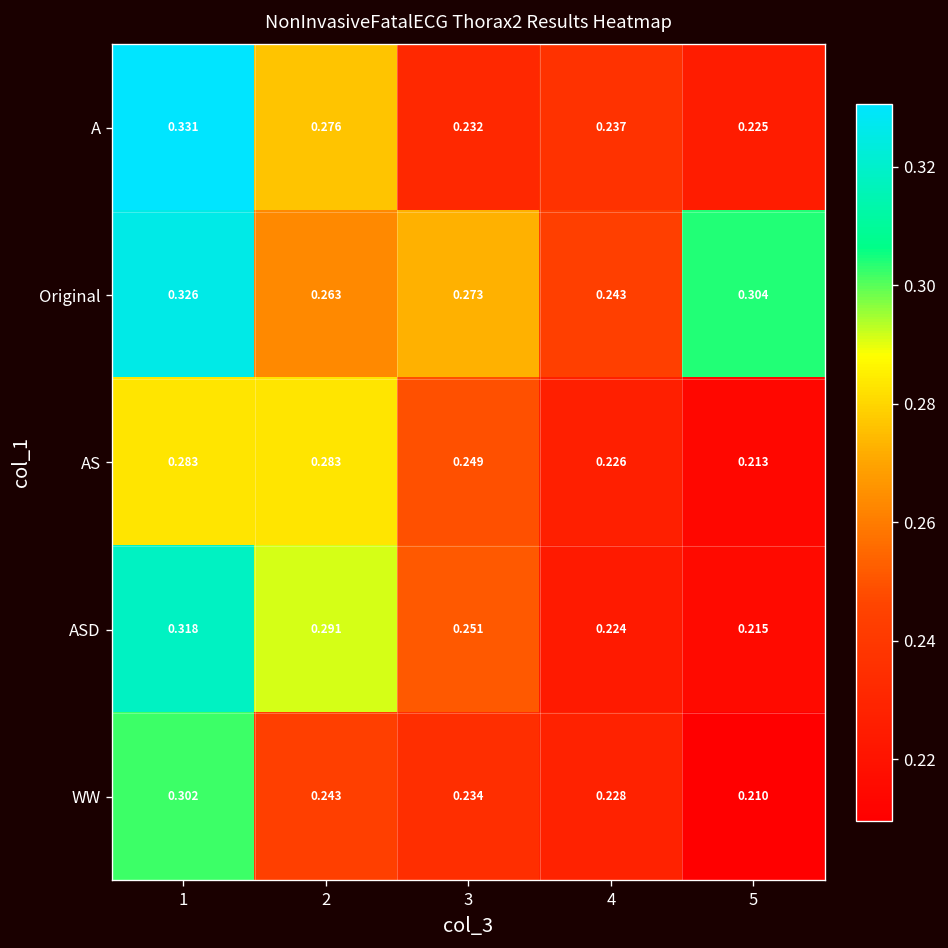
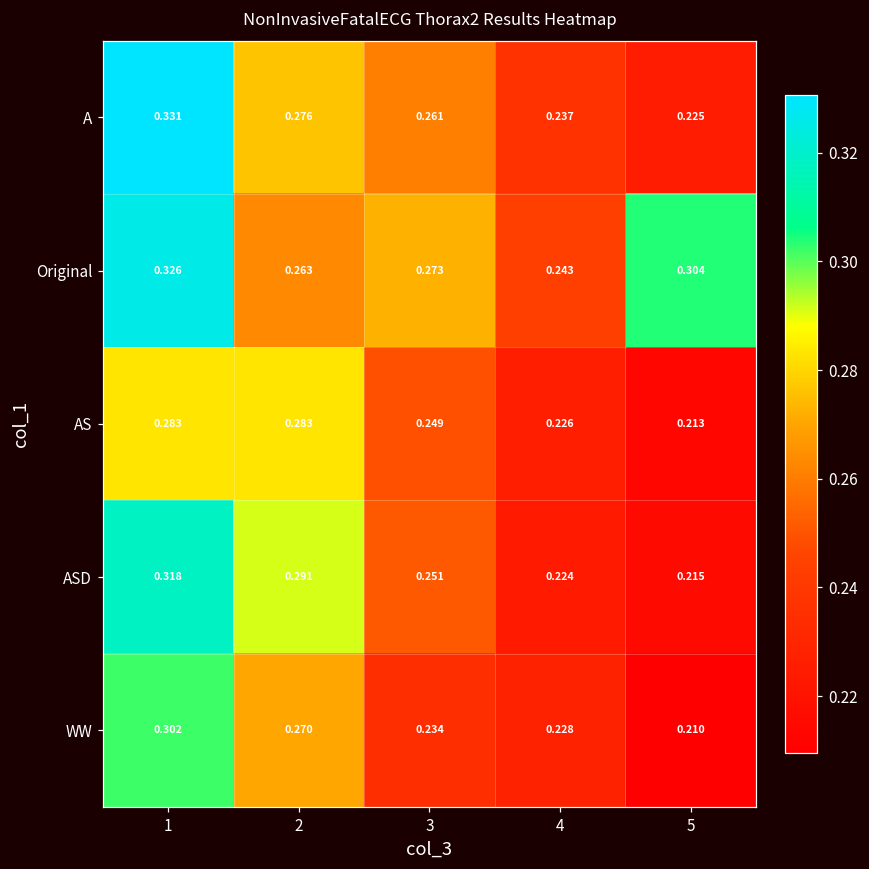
A, 3: 0.232 -> 0.261
WW, 2: 0.243 -> 0.270
